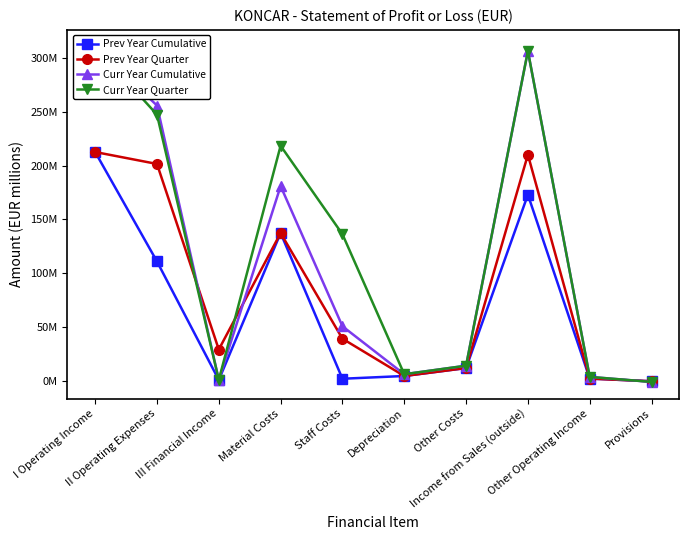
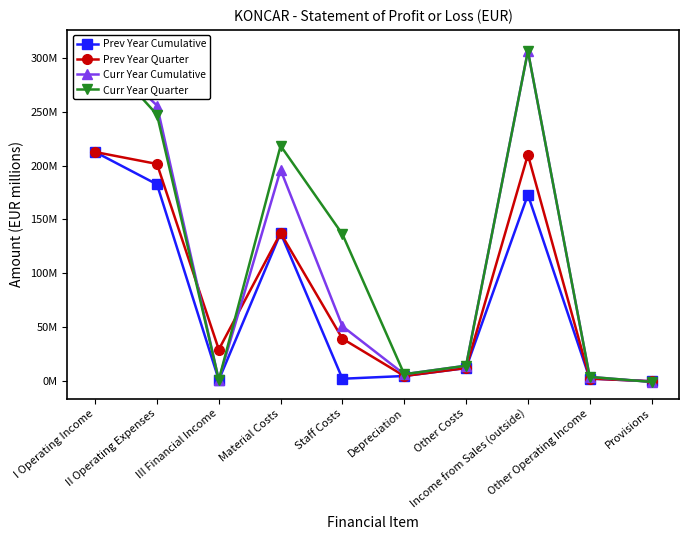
Prev Year Cumulative, II Operating Expenses: 111000000 -> 183000000
Curr Year Cumulative, Material Costs: 181000000 -> 196000000
